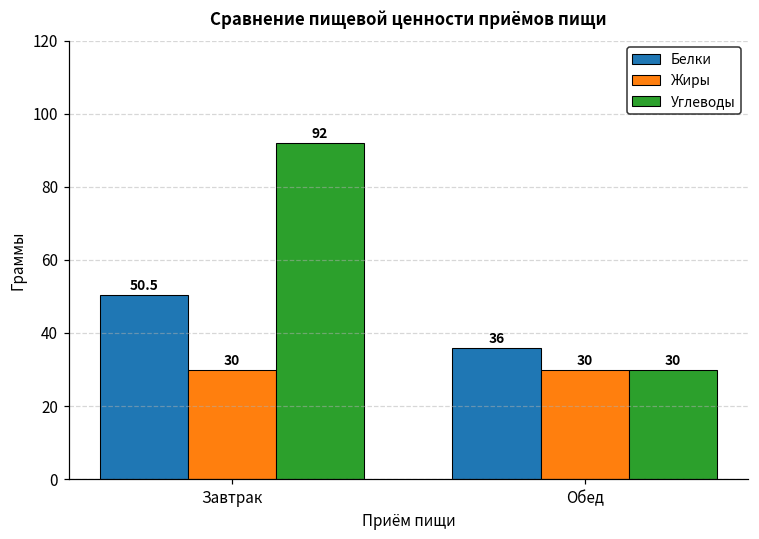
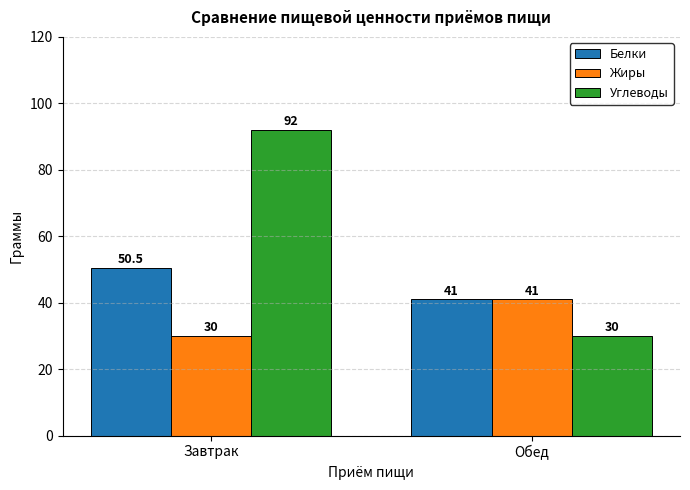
Белки, Обед: 36 -> 41
Жиры, Обед: 30 -> 41
